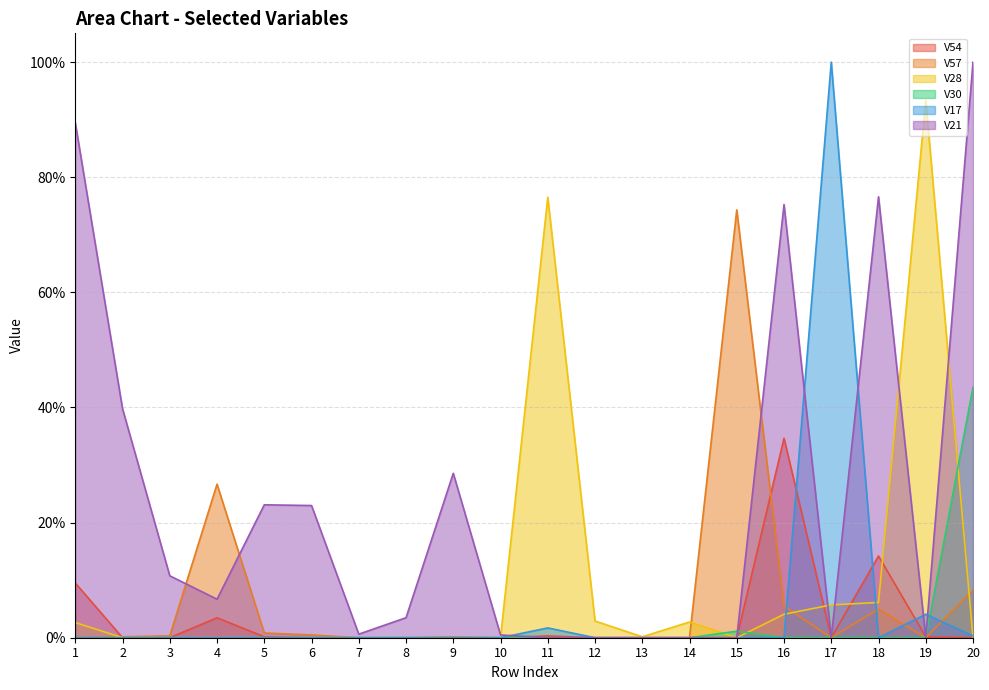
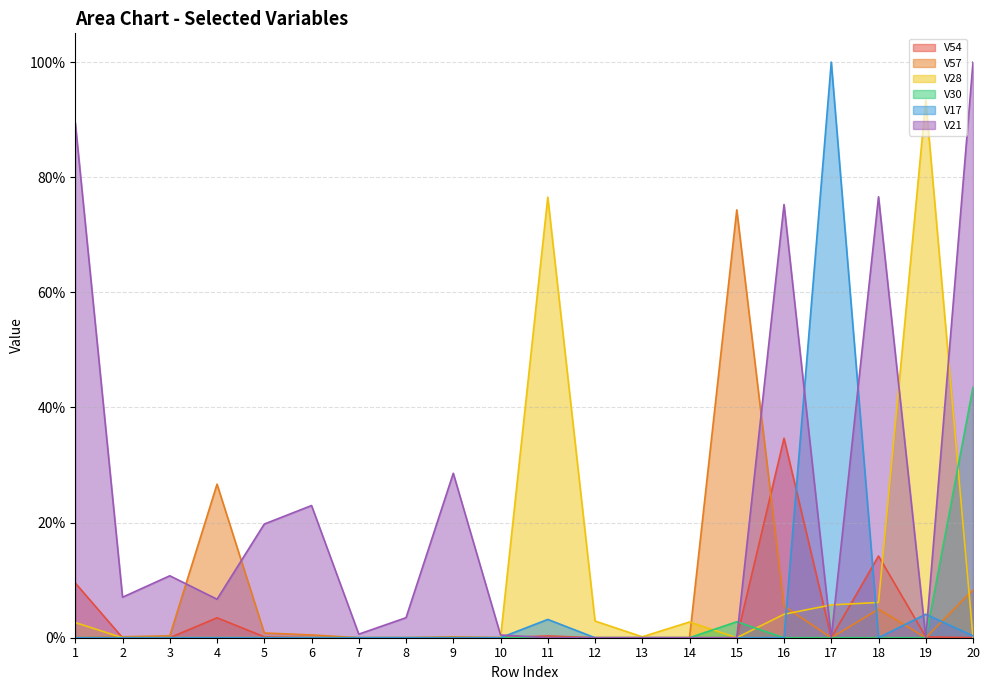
V21, 2: 40% -> 7%
V21, 5: 23% -> 20%
V17, 11: 2% -> 3%
V30, 15: 1% -> 3%
